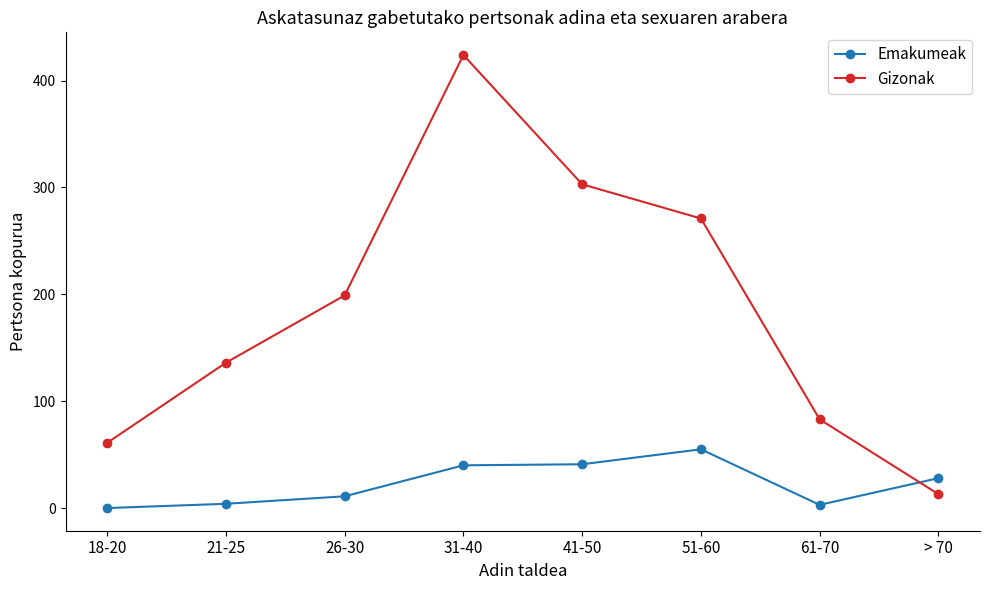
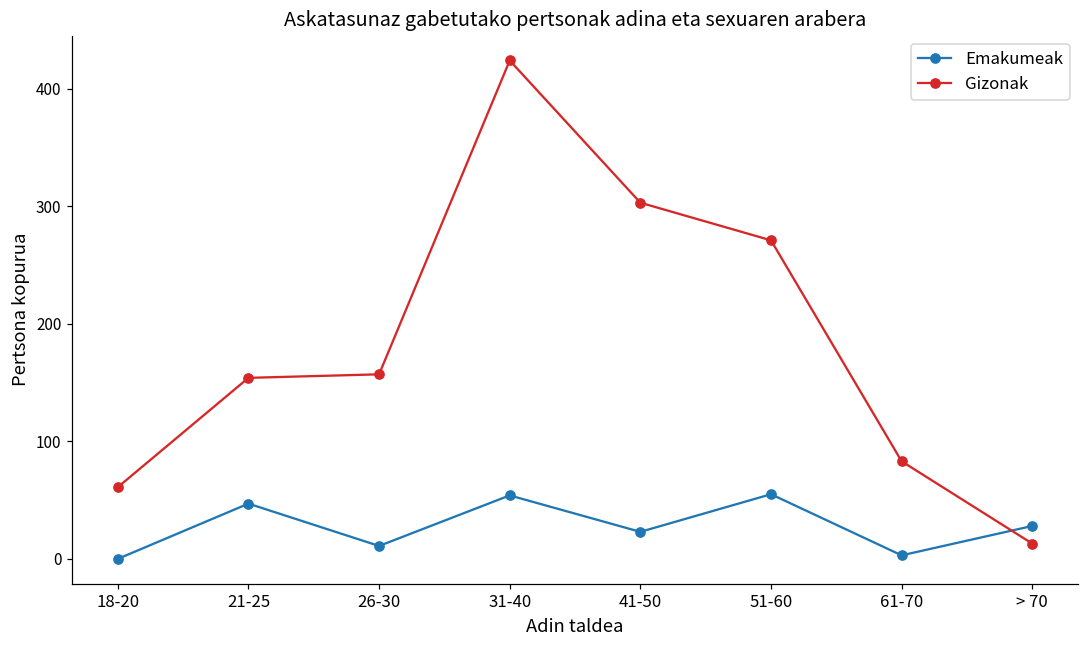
Emakumeak, 21-25: 4 -> 47
Gizonak, 21-25: 136 -> 154
Gizonak, 26-30: 199 -> 157
Emakumeak, 31-40: 40 -> 54
Emakumeak, 41-50: 41 -> 23
